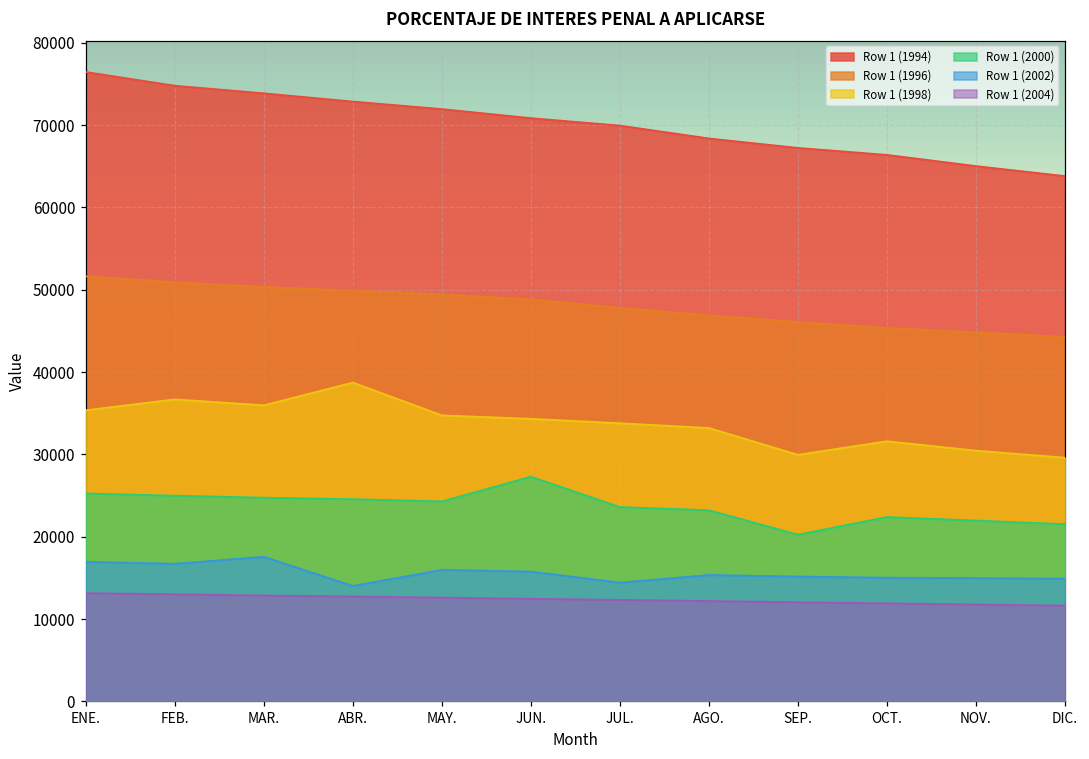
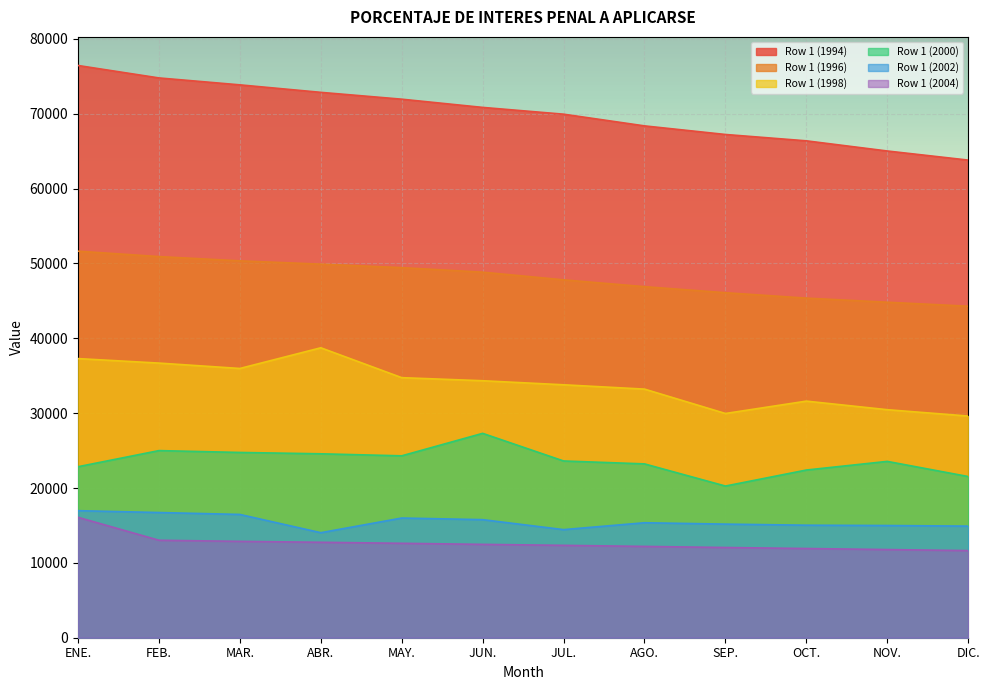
Row 1 (1998), ENE.: 35000 -> 37000
Row 1 (2000), ENE.: 25000 -> 23000
Row 1 (2004), ENE.: 13000 -> 16000
Row 1 (2002), MAR.: 18000 -> 16000
Row 1 (2000), NOV.: 22000 -> 24000
